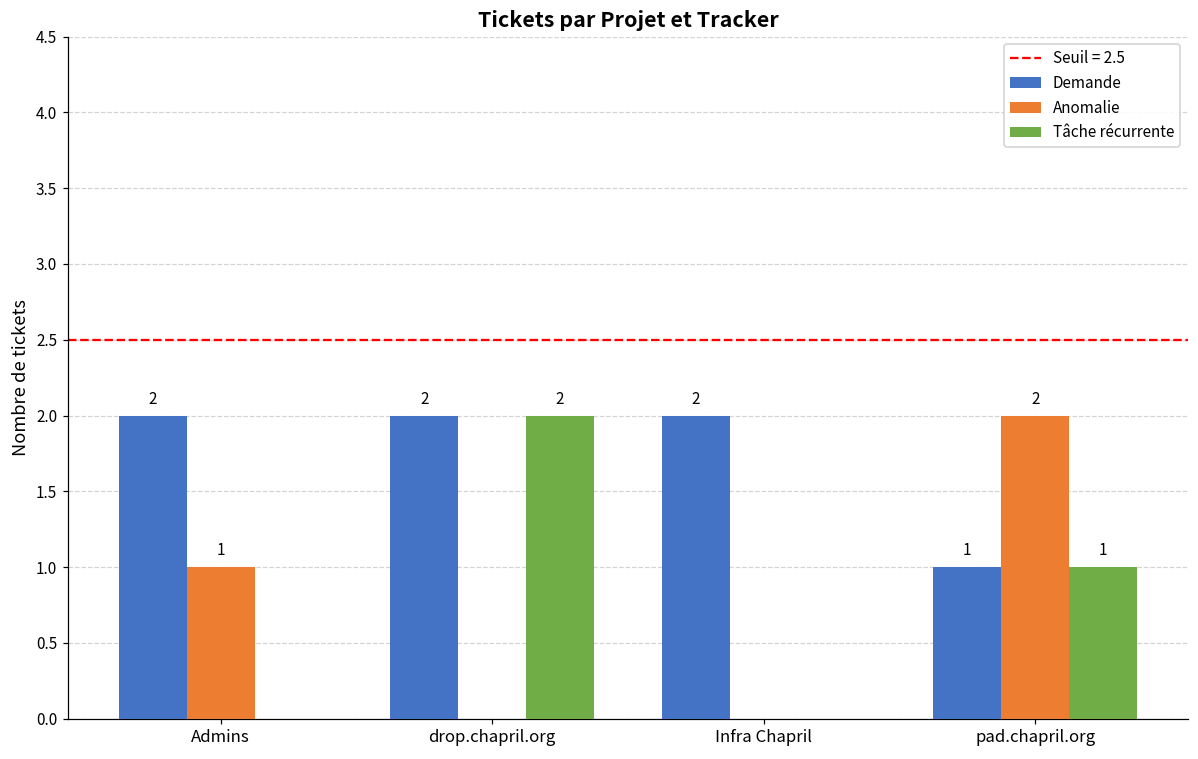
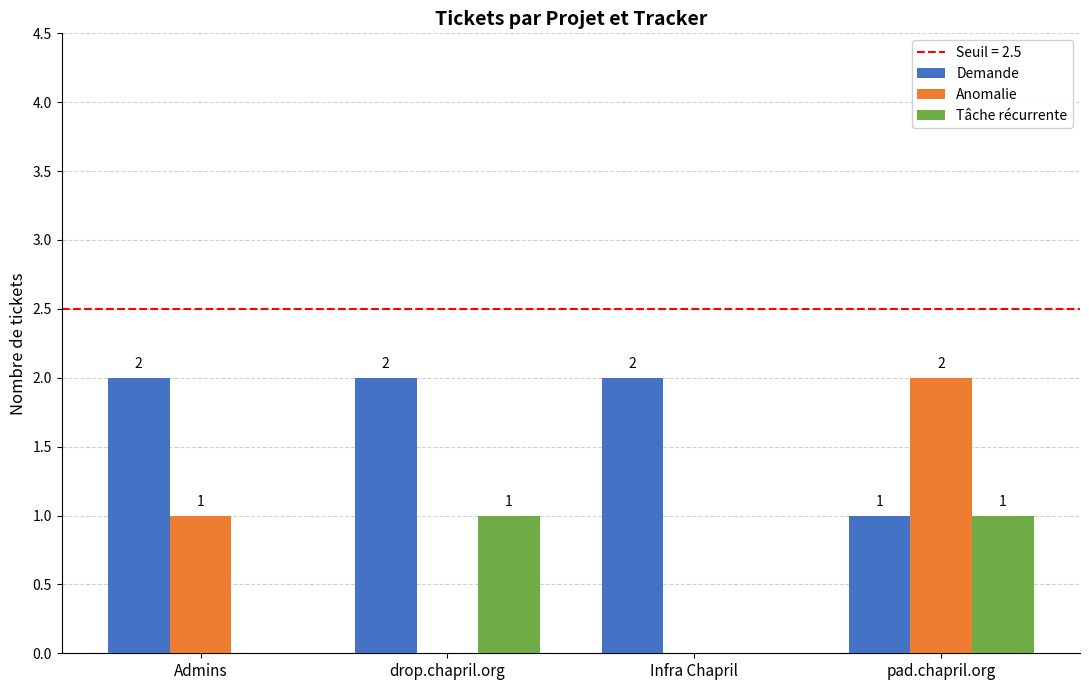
Tâche récurrente, drop.chapril.org: 2 -> 1
